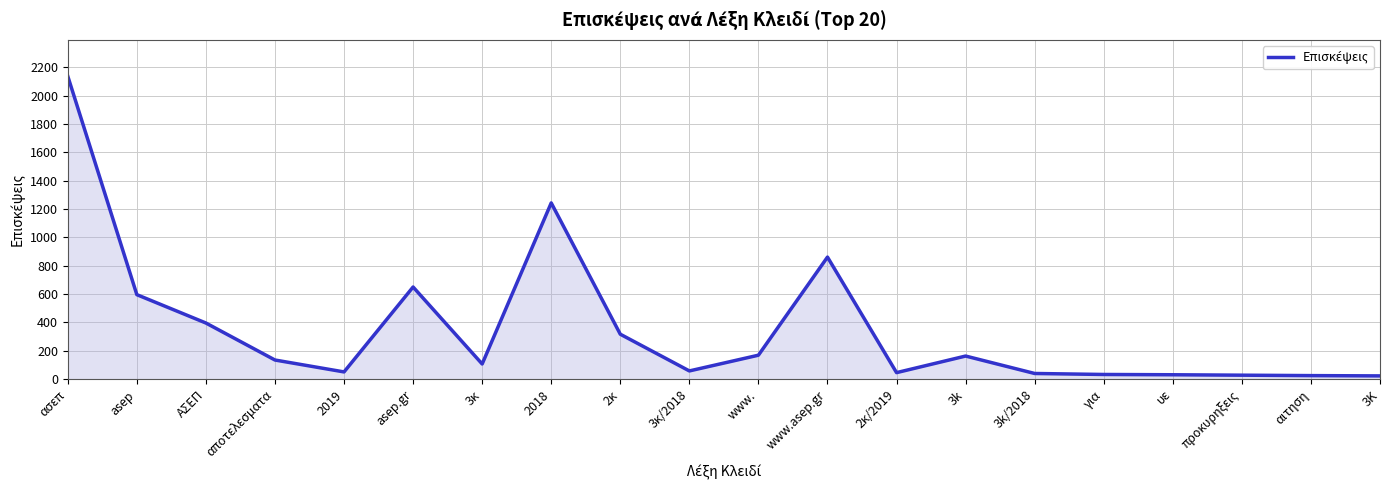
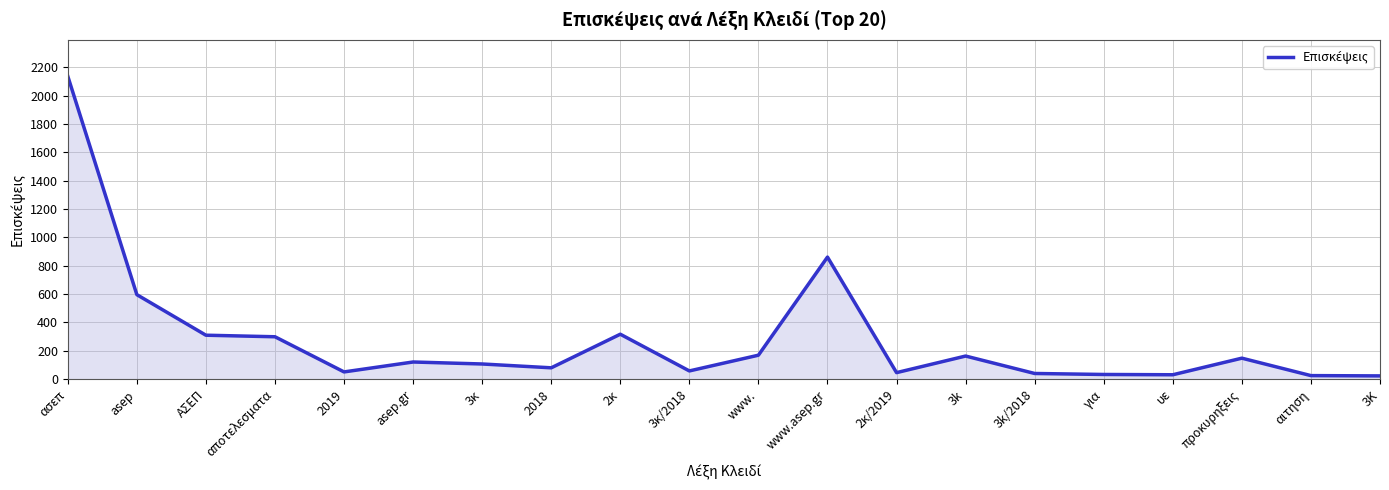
ΑΣΕΠ: 400 -> 310
αποτελεσματα: 140 -> 300
asep.gr: 650 -> 120
2018: 1240 -> 80
προκυρηξεις: 30 -> 150
